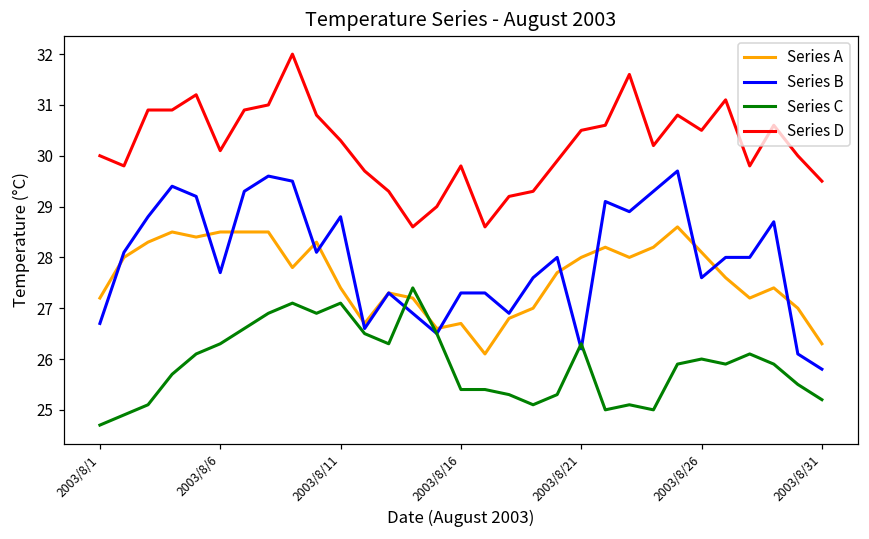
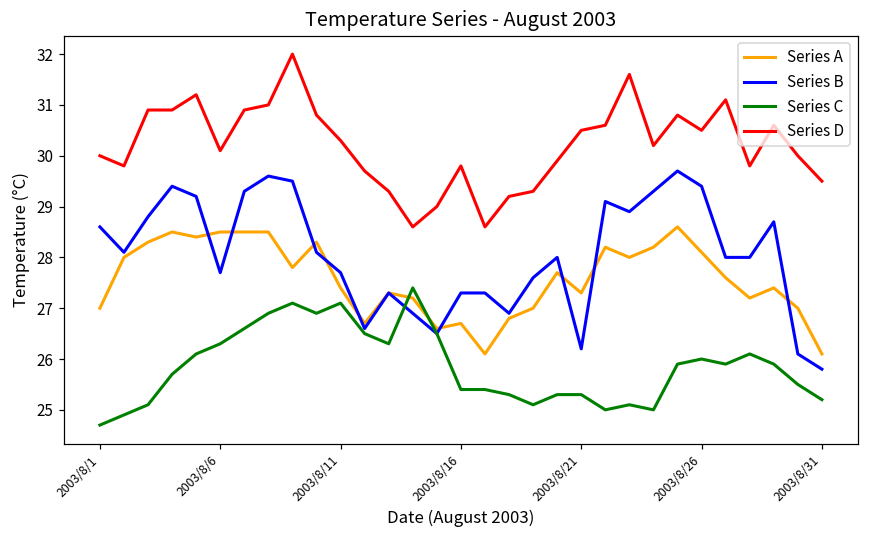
Series A, 2003/8/1: 27.2 -> 27.0
Series B, 2003/8/1: 26.7 -> 28.6
Series B, 2003/8/11: 28.8 -> 27.7
Series A, 2003/8/21: 28.0 -> 27.3
Series C, 2003/8/21: 26.3 -> 25.3
Series B, 2003/8/26: 27.6 -> 29.4
Series A, 2003/8/31: 26.3 -> 26.1
